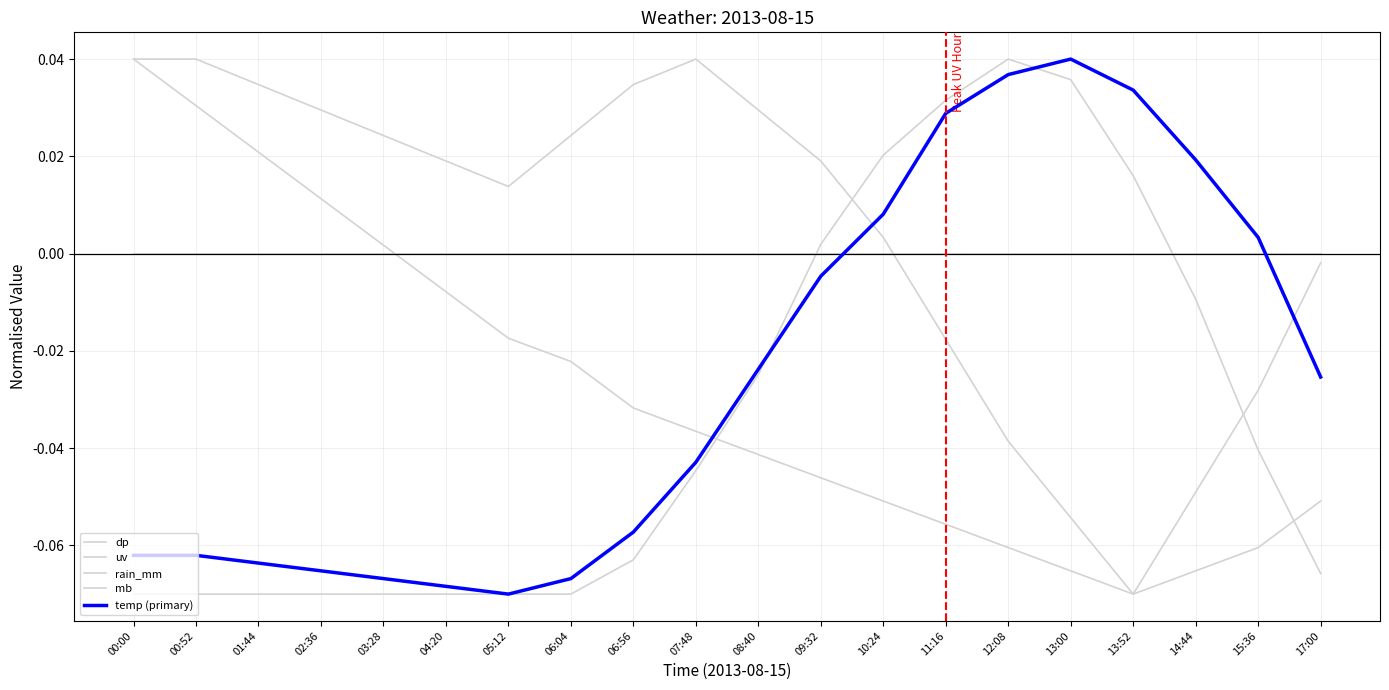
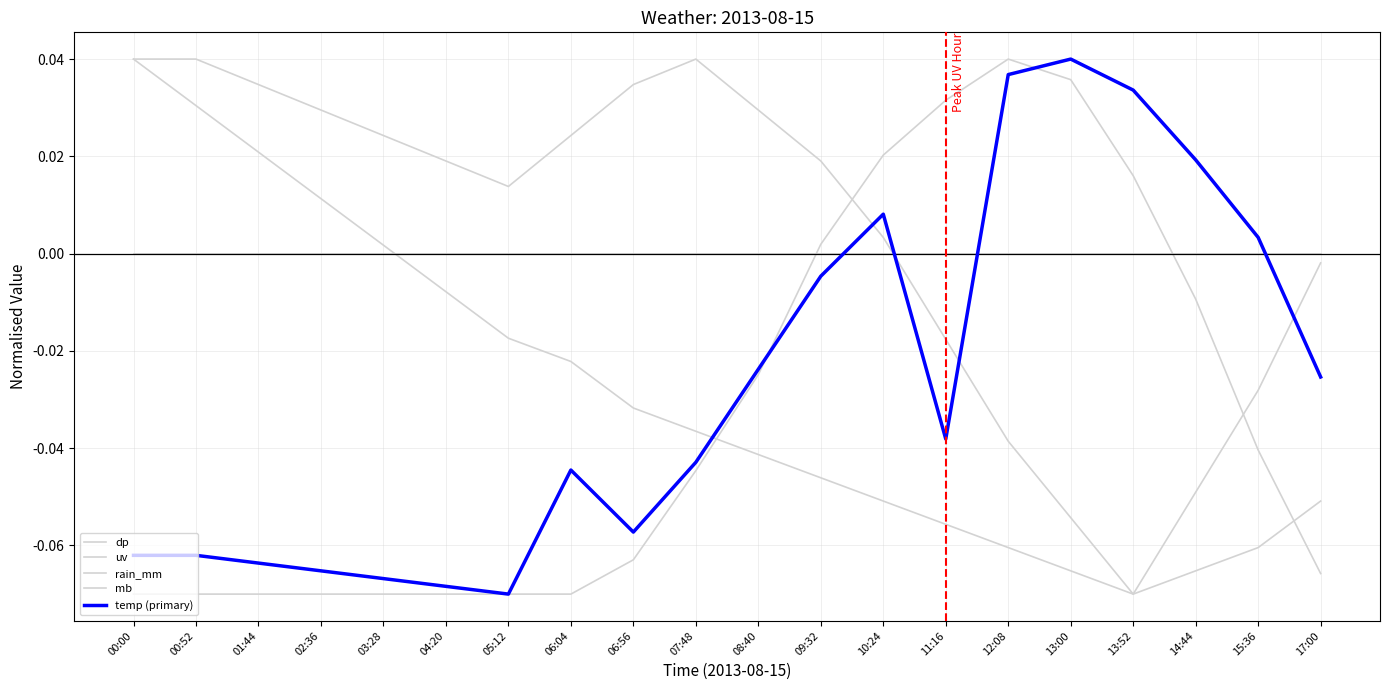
temp (primary), 06:04: -0.067 -> -0.044
temp (primary), 11:16: 0.029 -> -0.038
